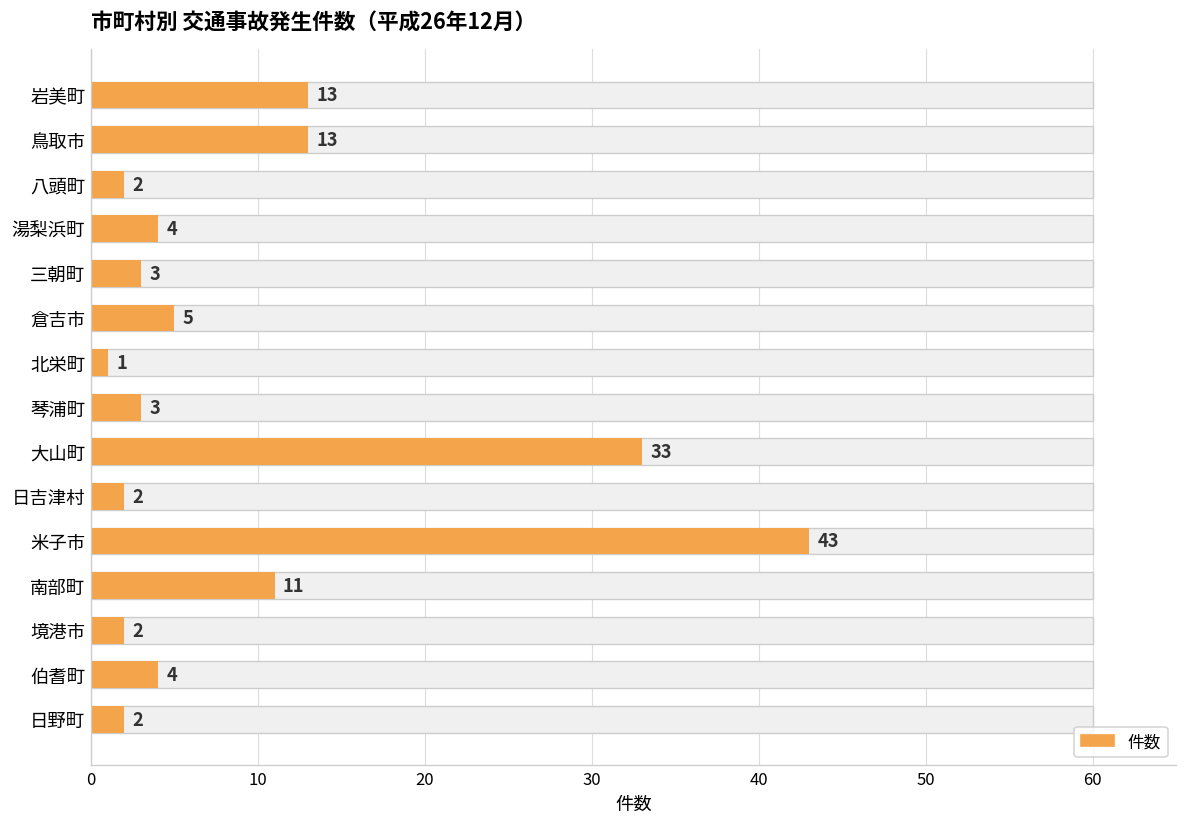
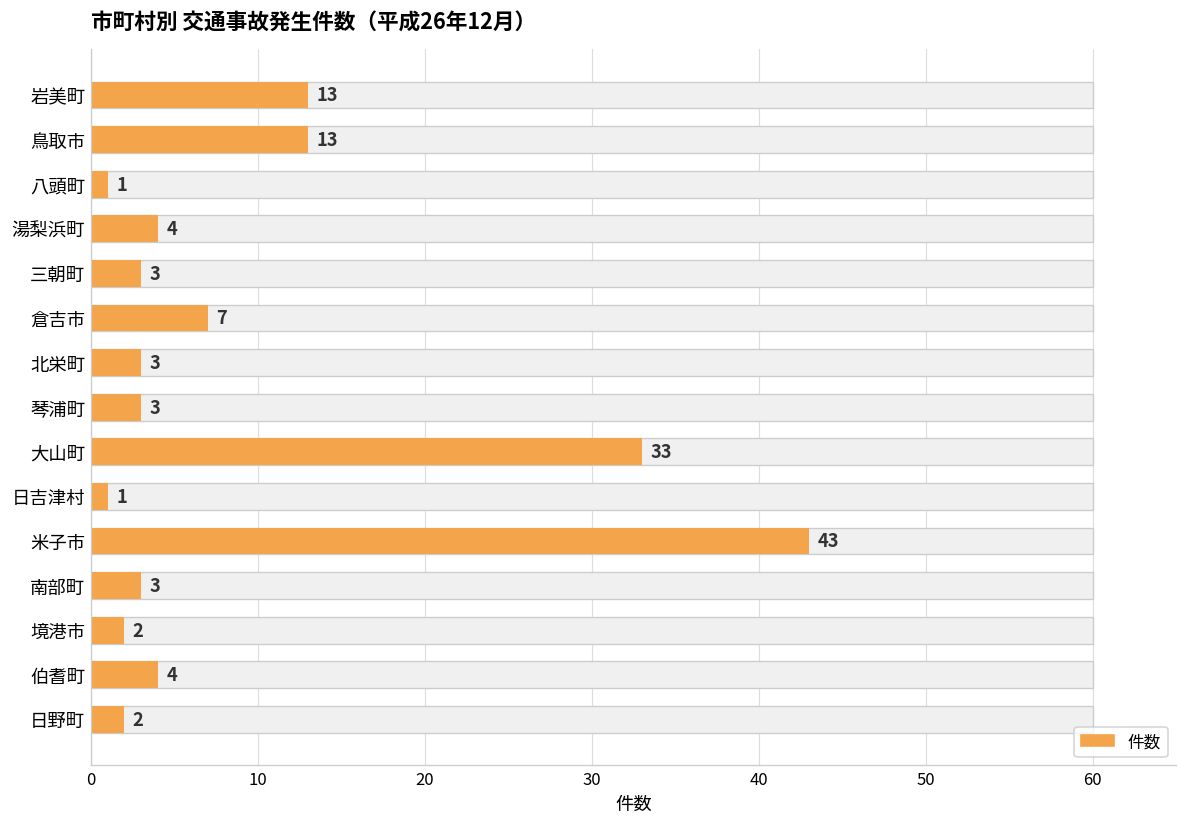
件数, 八頭町: 2 -> 1
件数, 倉吉市: 5 -> 7
件数, 北栄町: 1 -> 3
件数, 日吉津村: 2 -> 1
件数, 南部町: 11 -> 3
